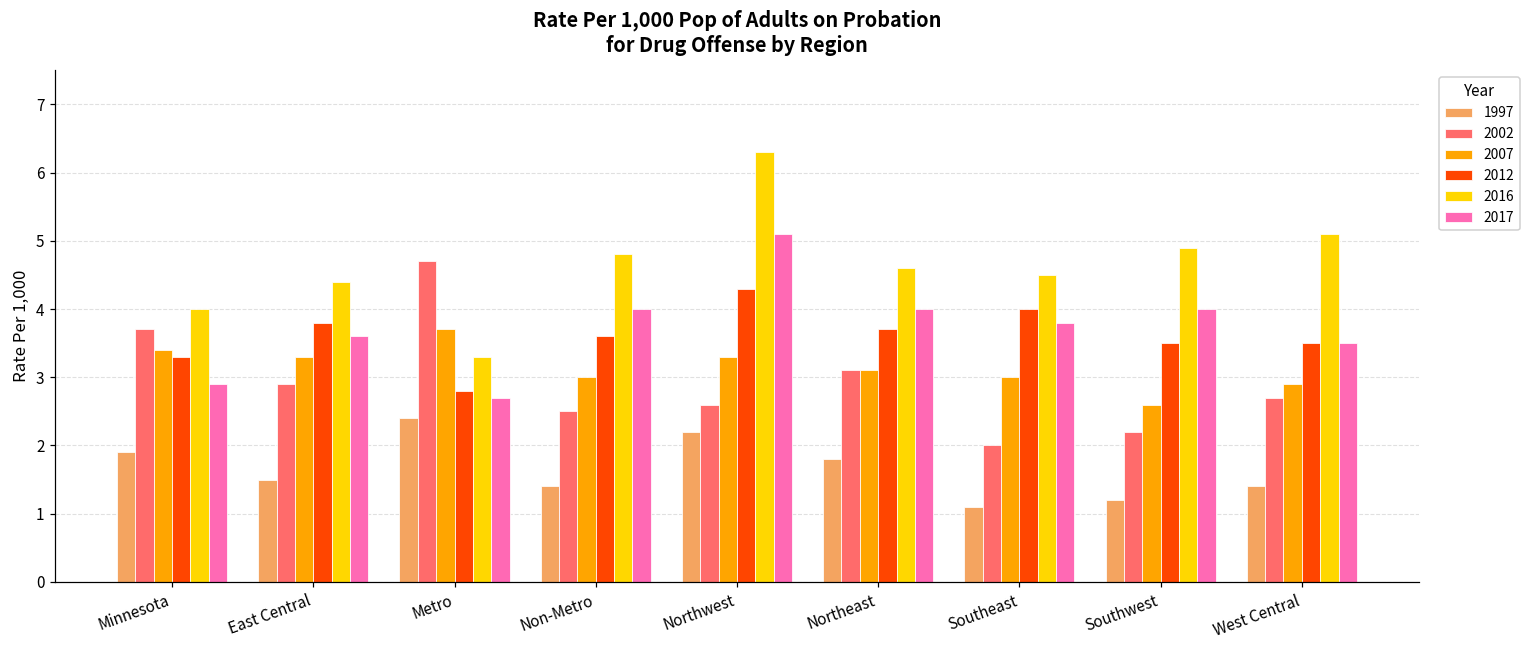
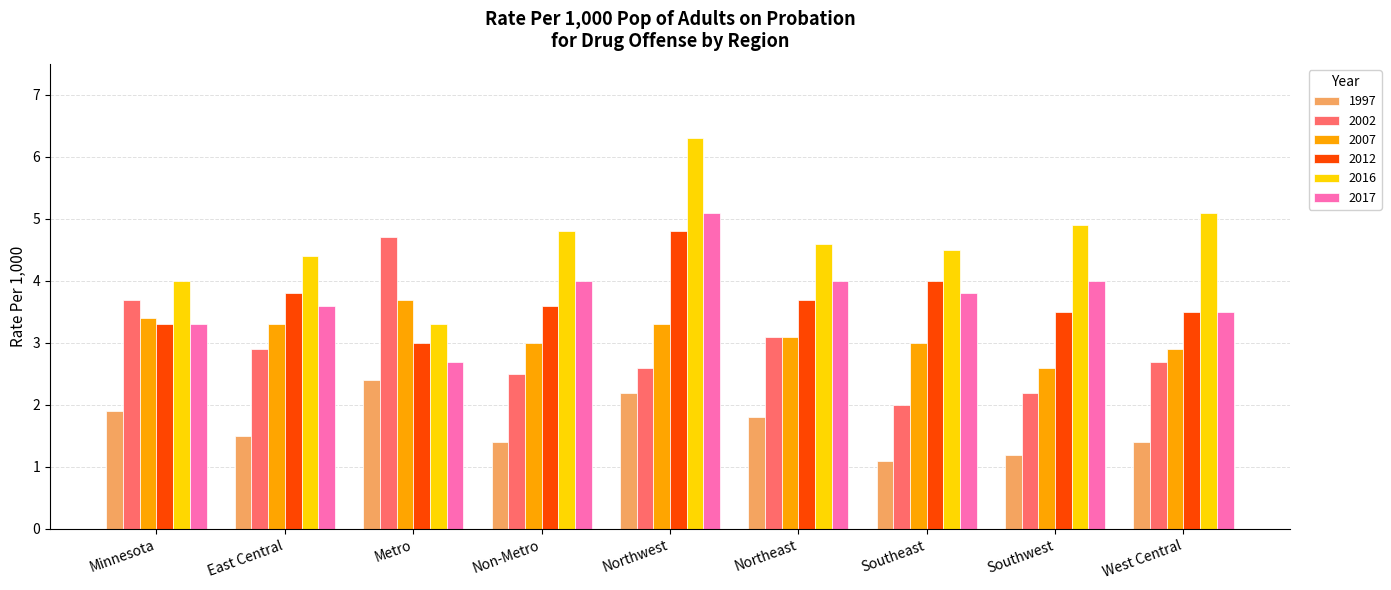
2017, Minnesota: 2.9 -> 3.3
2012, Metro: 2.8 -> 3.0
2012, Northwest: 4.3 -> 4.8
